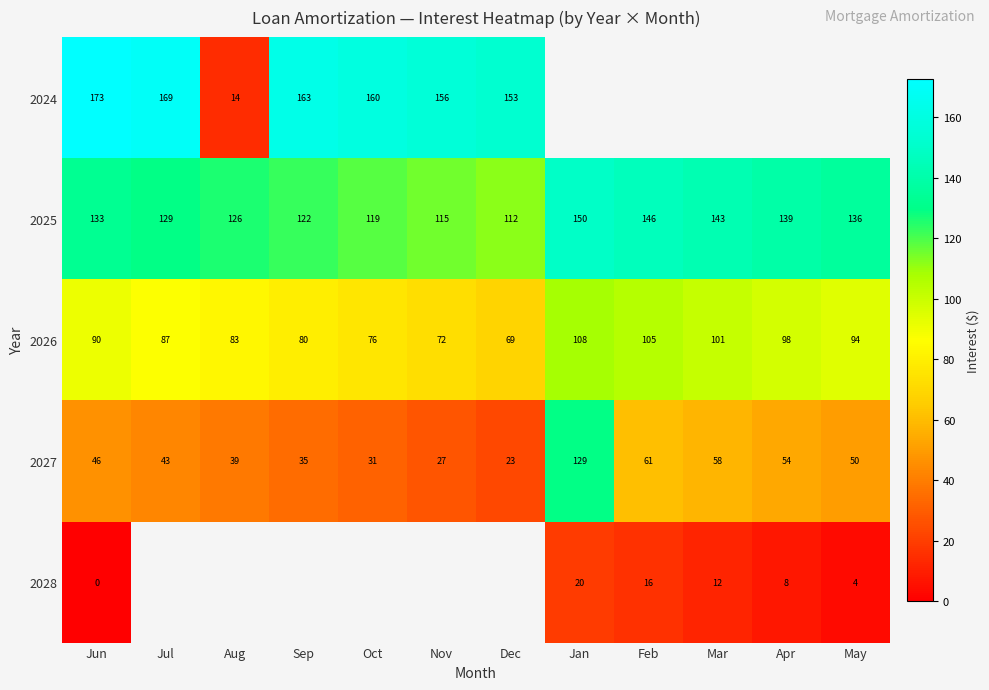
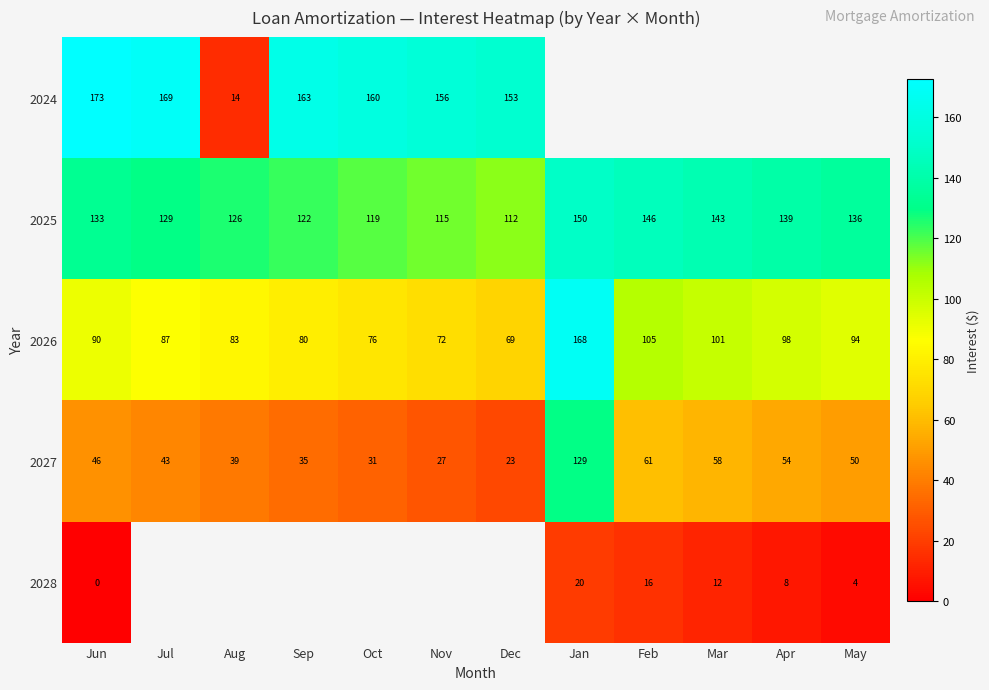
2026, Jan: 108 -> 168
